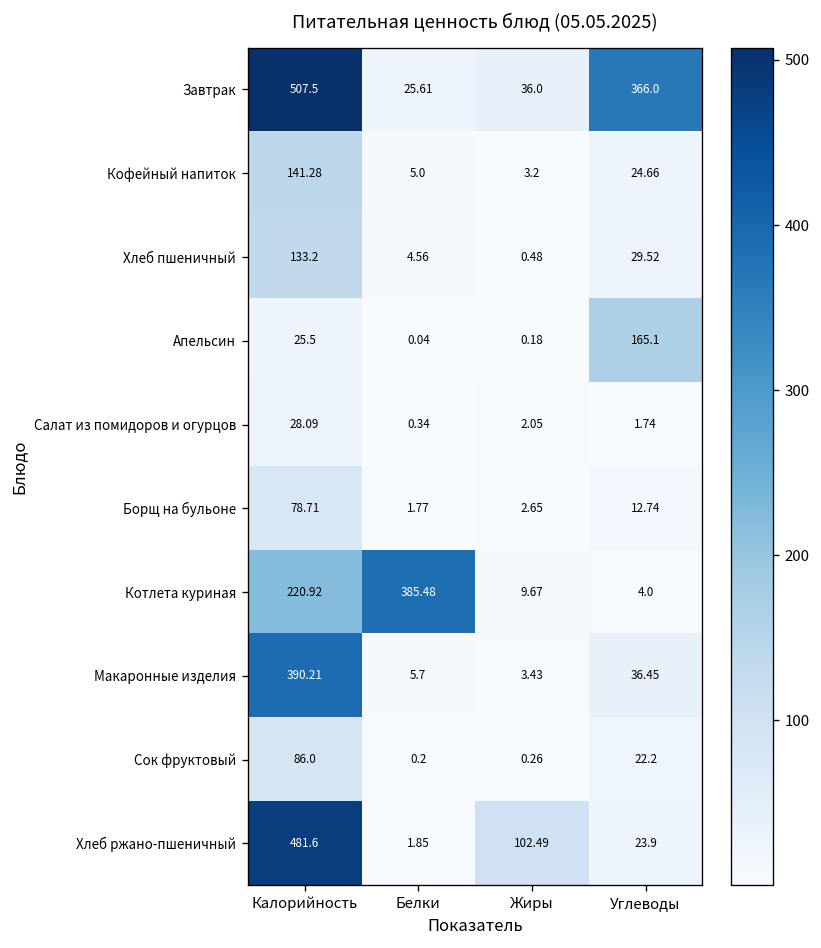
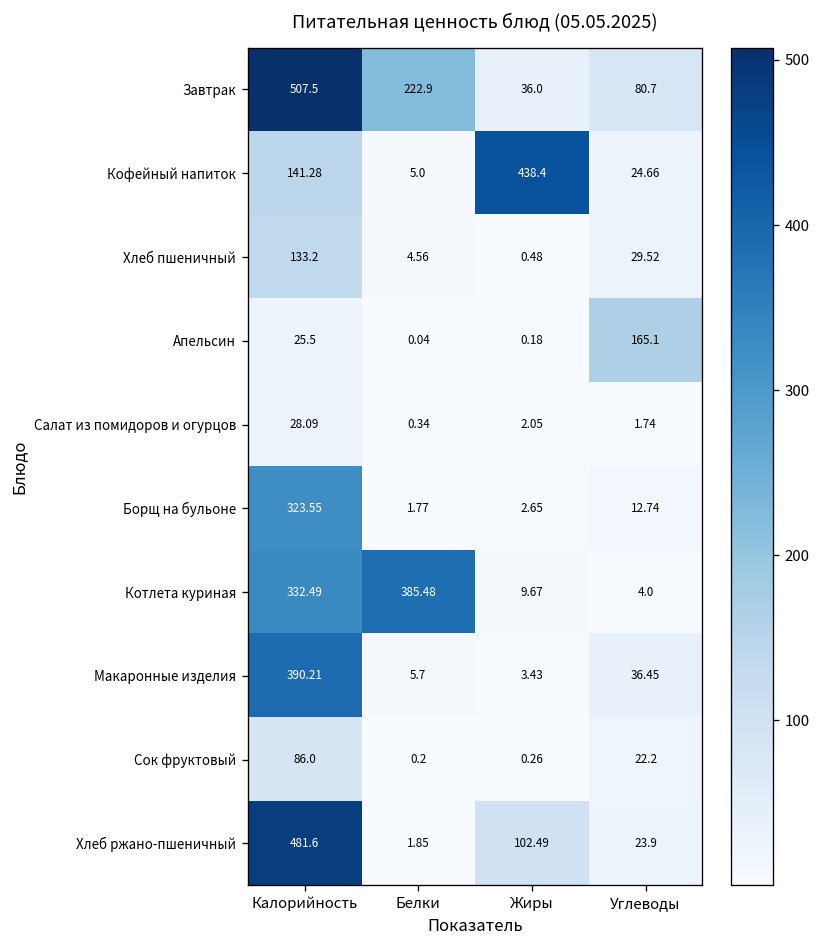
Завтрак, Белки: 25.61 -> 222.9
Завтрак, Углеводы: 366.0 -> 80.7
Кофейный напиток, Жиры: 3.2 -> 438.4
Борщ на бульоне, Калорийность: 78.71 -> 323.55
Котлета куриная, Калорийность: 220.92 -> 332.49
